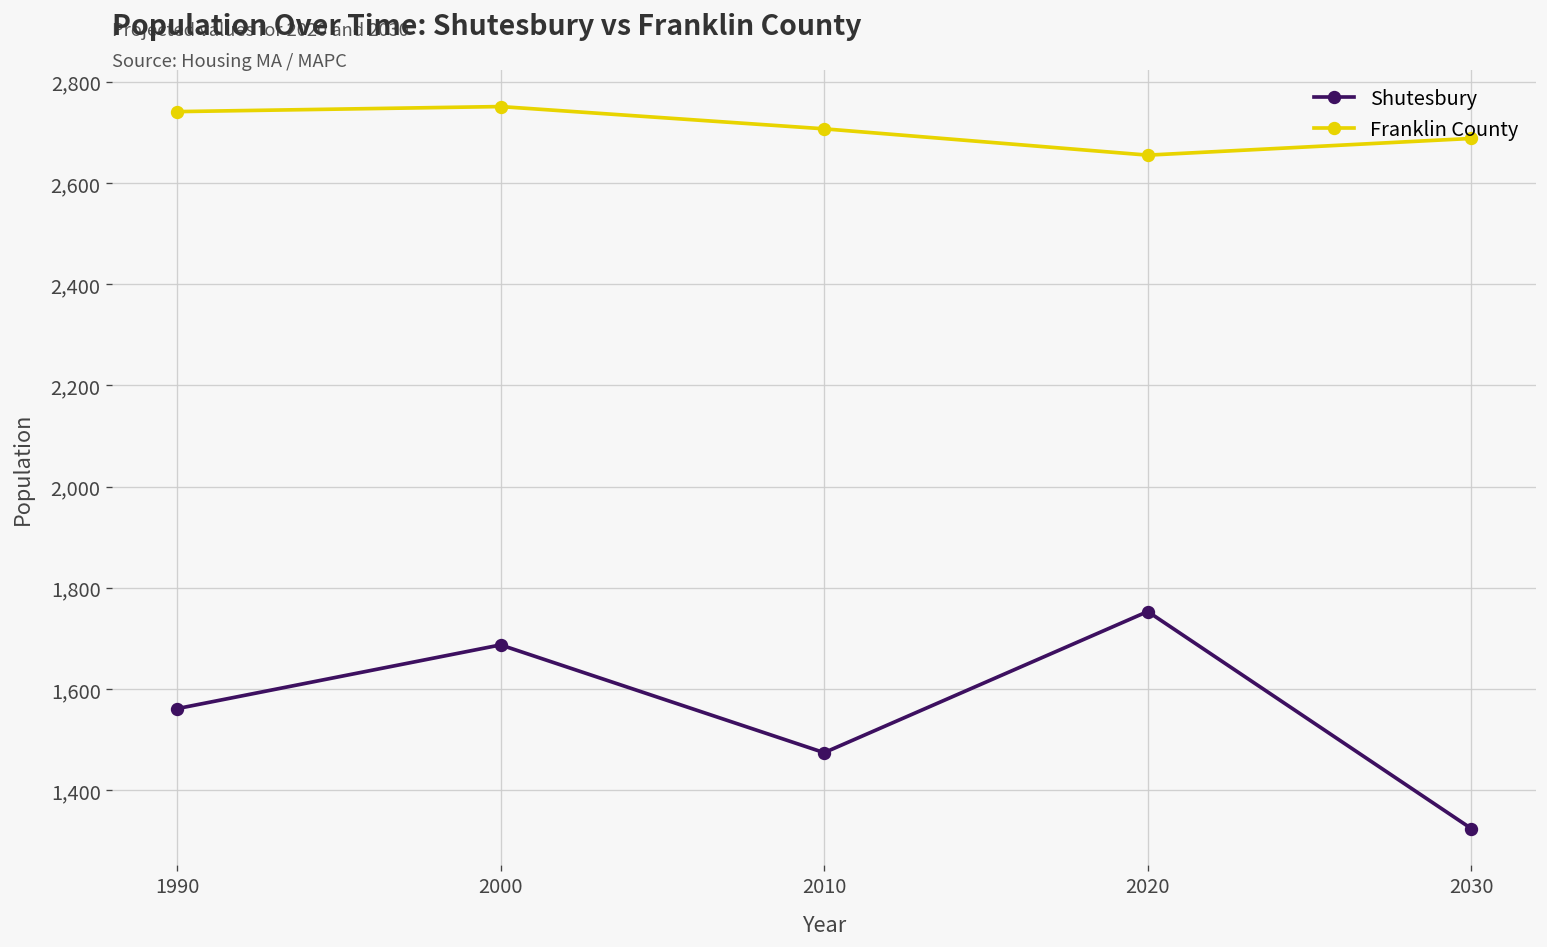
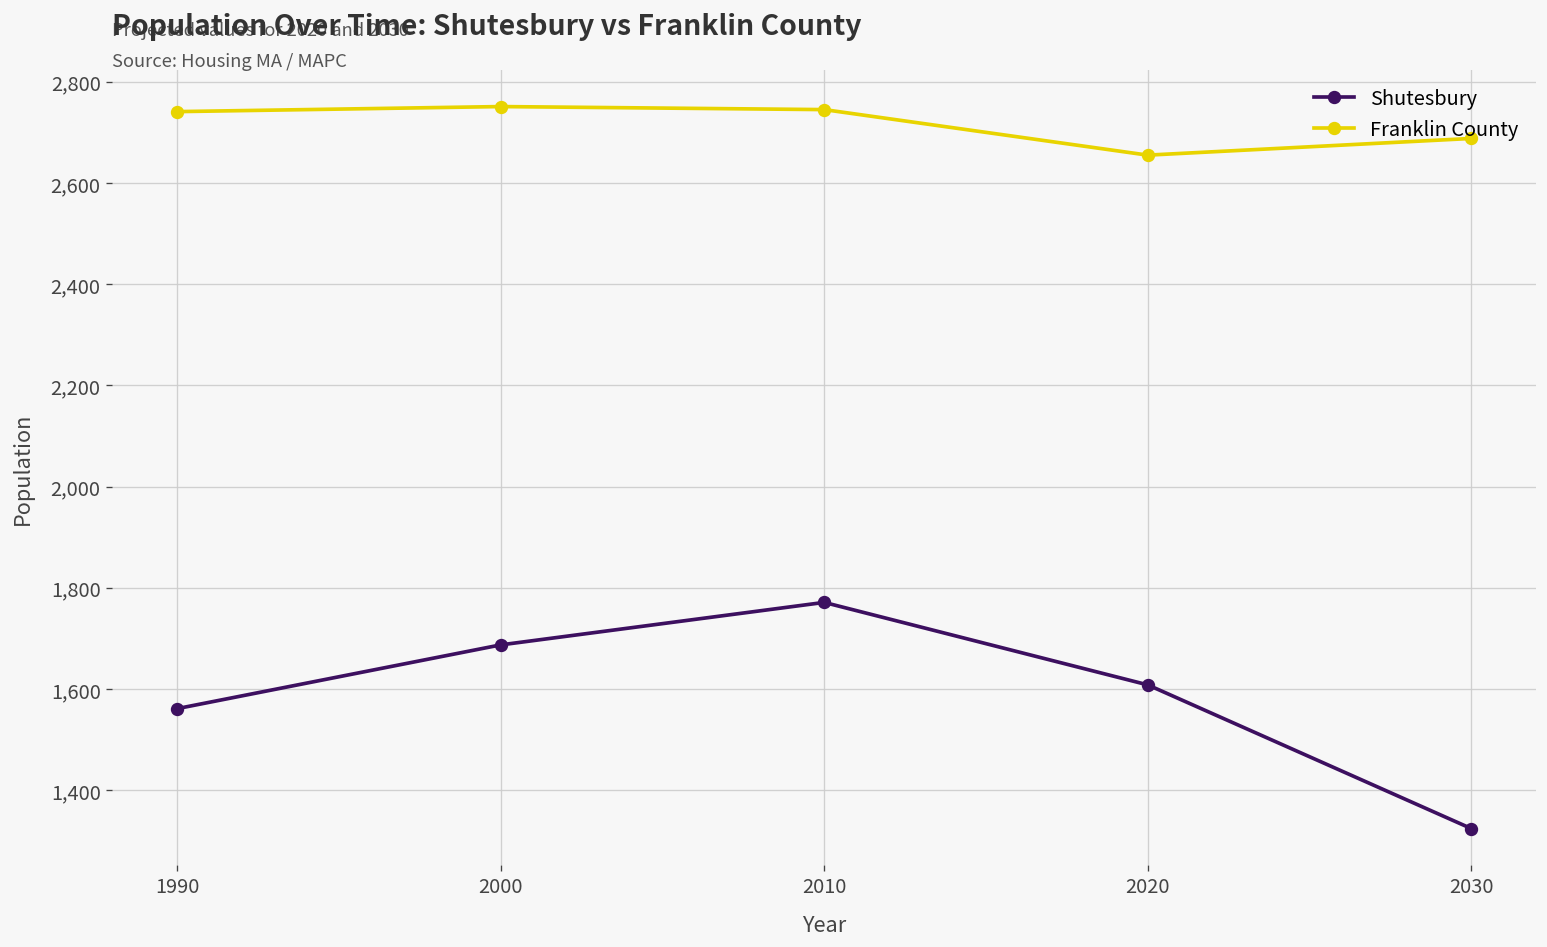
Shutesbury, 2010: 1,470 -> 1,770
Franklin County, 2010: 2,710 -> 2,750
Shutesbury, 2020: 1,750 -> 1,610
